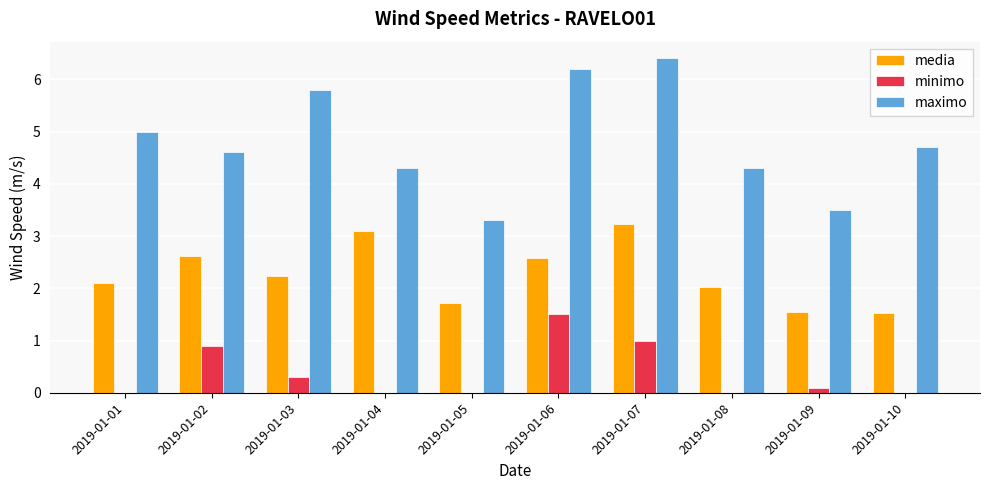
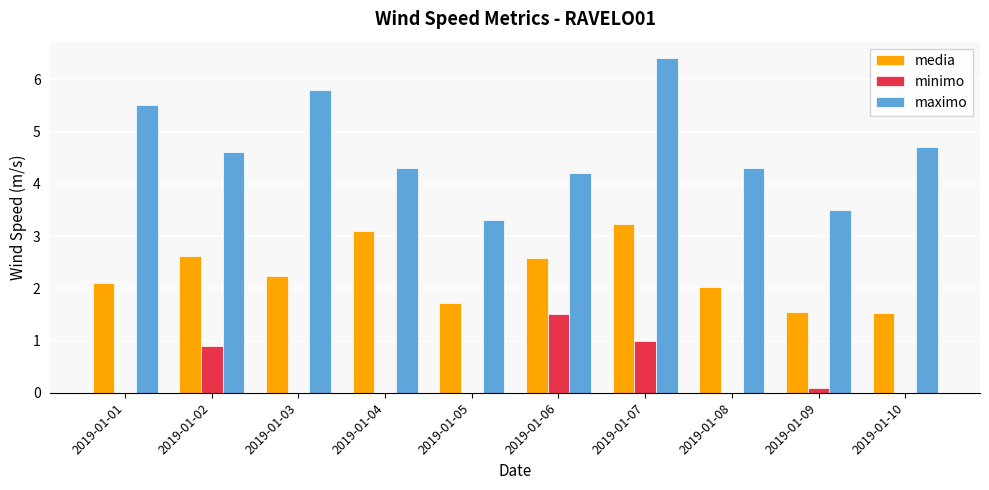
maximo, 2019-01-01: 5.0 -> 5.5
minimo, 2019-01-03: 0.3 -> 0.0
maximo, 2019-01-06: 6.2 -> 4.2
